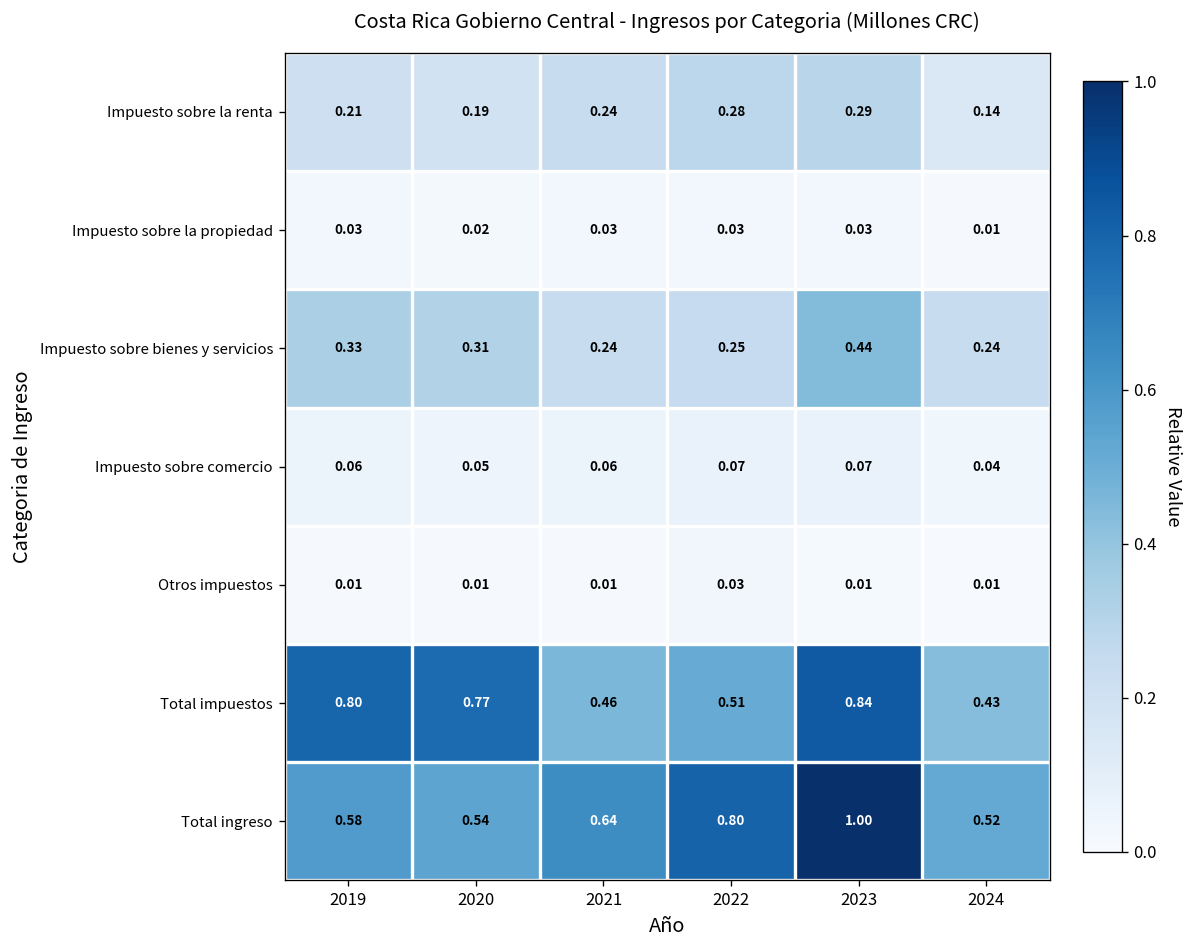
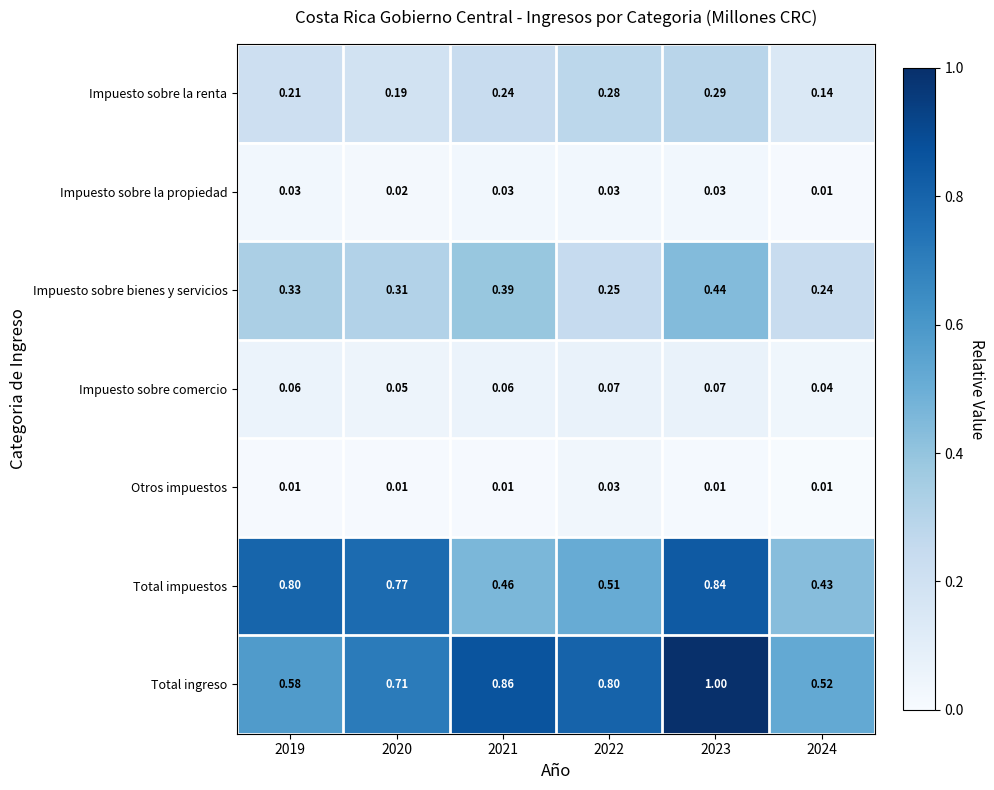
Impuesto sobre bienes y servicios, 2021: 0.24 -> 0.39
Total ingreso, 2020: 0.54 -> 0.71
Total ingreso, 2021: 0.64 -> 0.86
